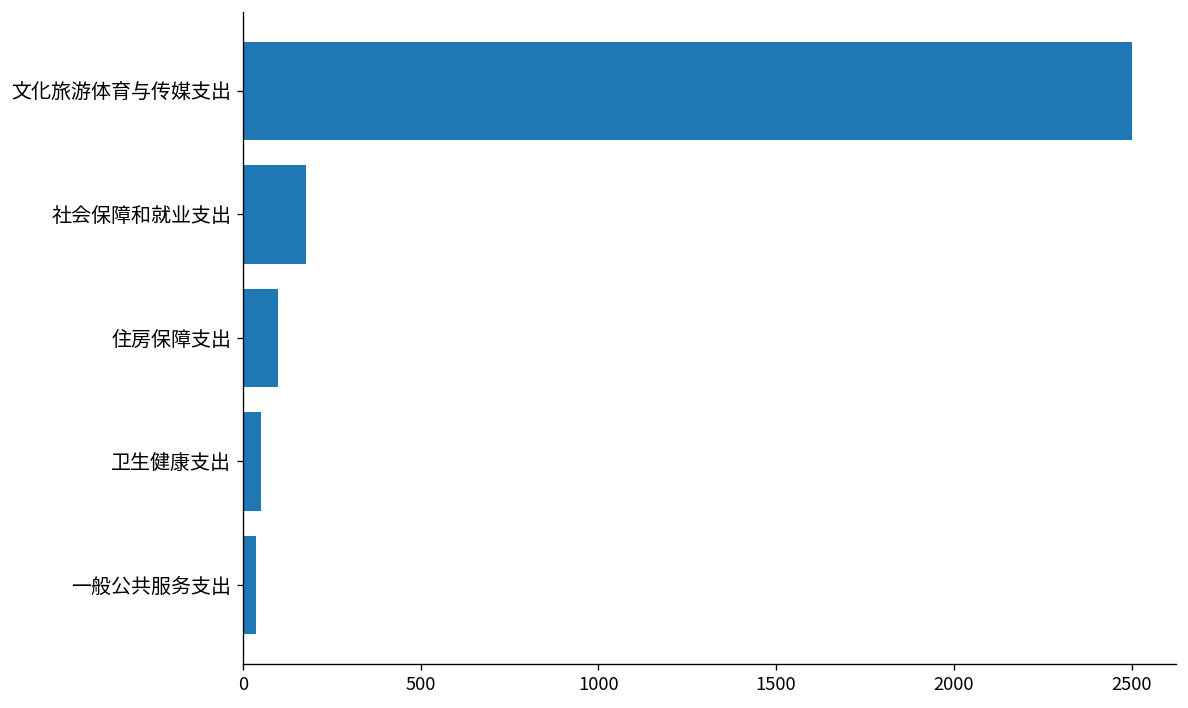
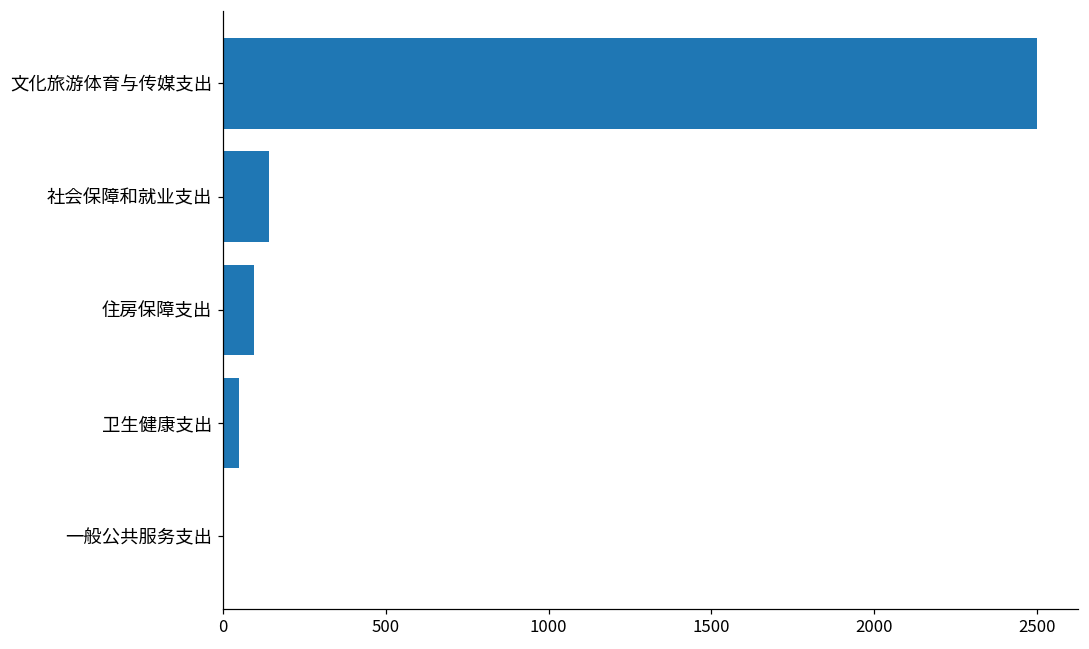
社会保障和就业支出: 180 -> 140
一般公共服务支出: 40 -> 0
